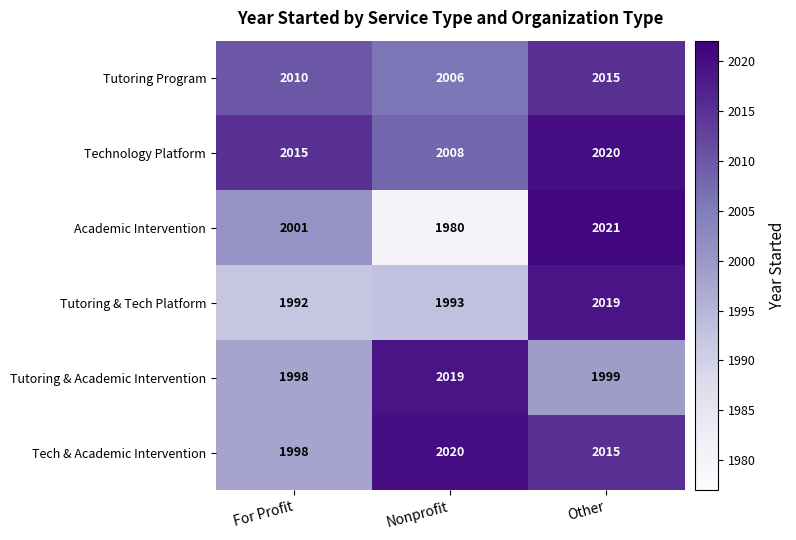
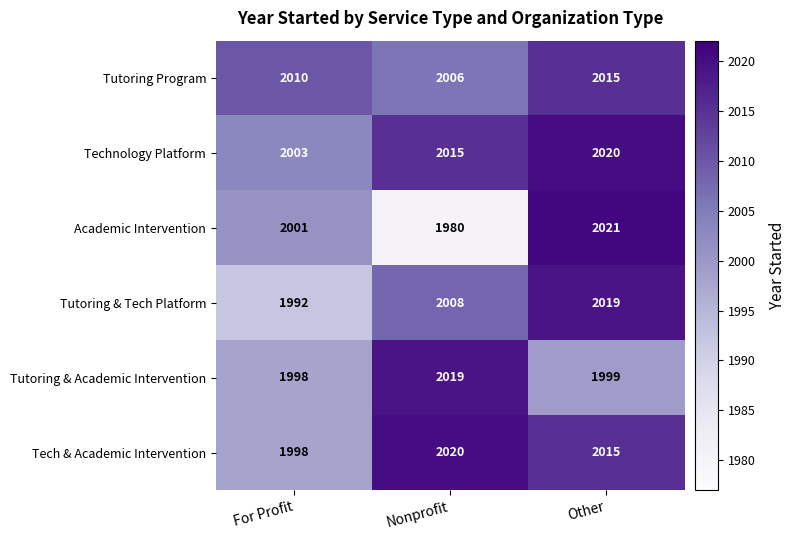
Technology Platform, For Profit: 2015 -> 2003
Technology Platform, Nonprofit: 2008 -> 2015
Tutoring & Tech Platform, Nonprofit: 1993 -> 2008
